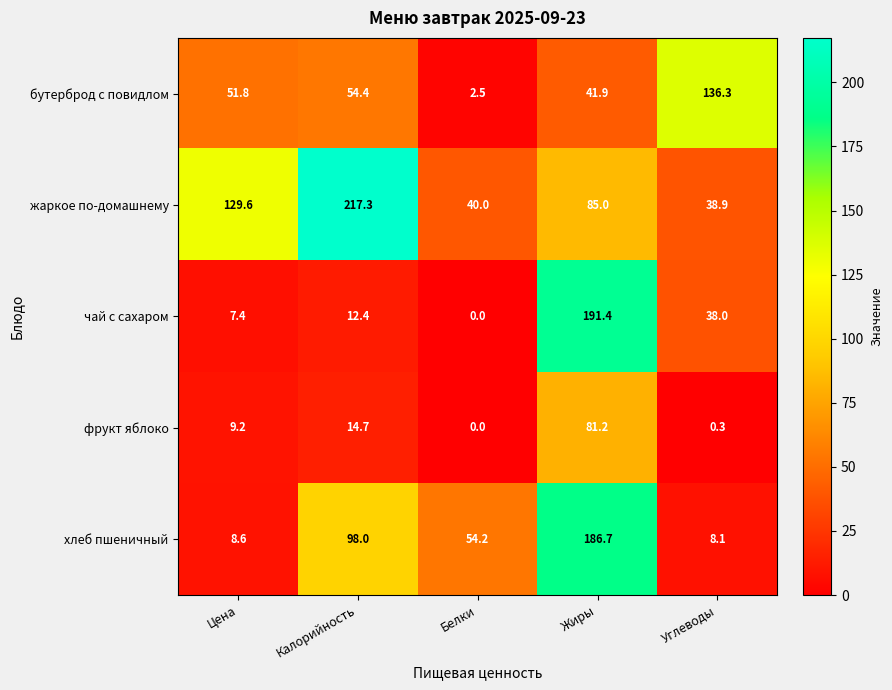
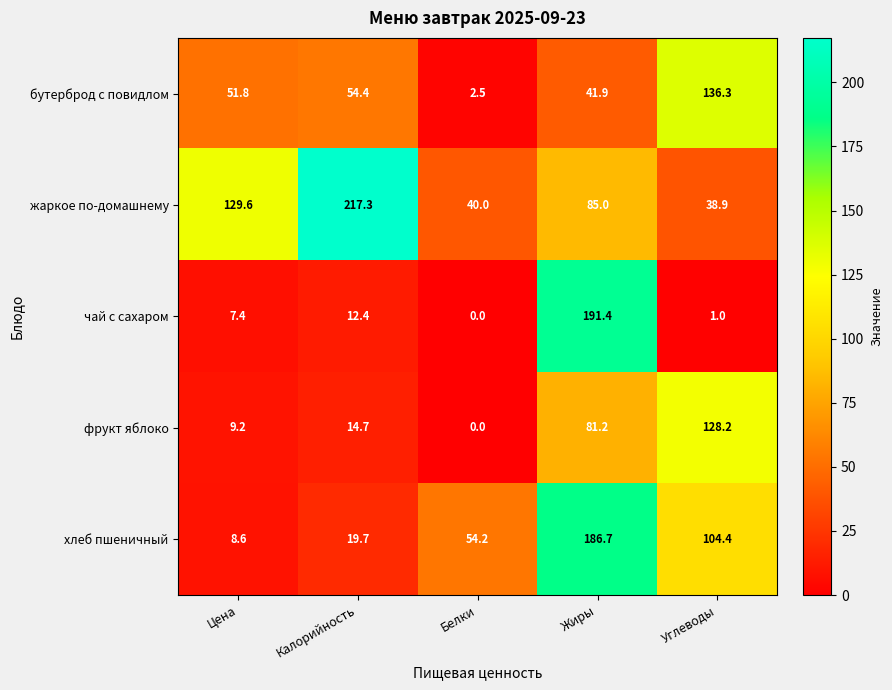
чай с сахаром, Углеводы: 38.0 -> 1.0
фрукт яблоко, Углеводы: 0.3 -> 128.2
хлеб пшеничный, Калорийность: 98.0 -> 19.7
хлеб пшеничный, Углеводы: 8.1 -> 104.4
